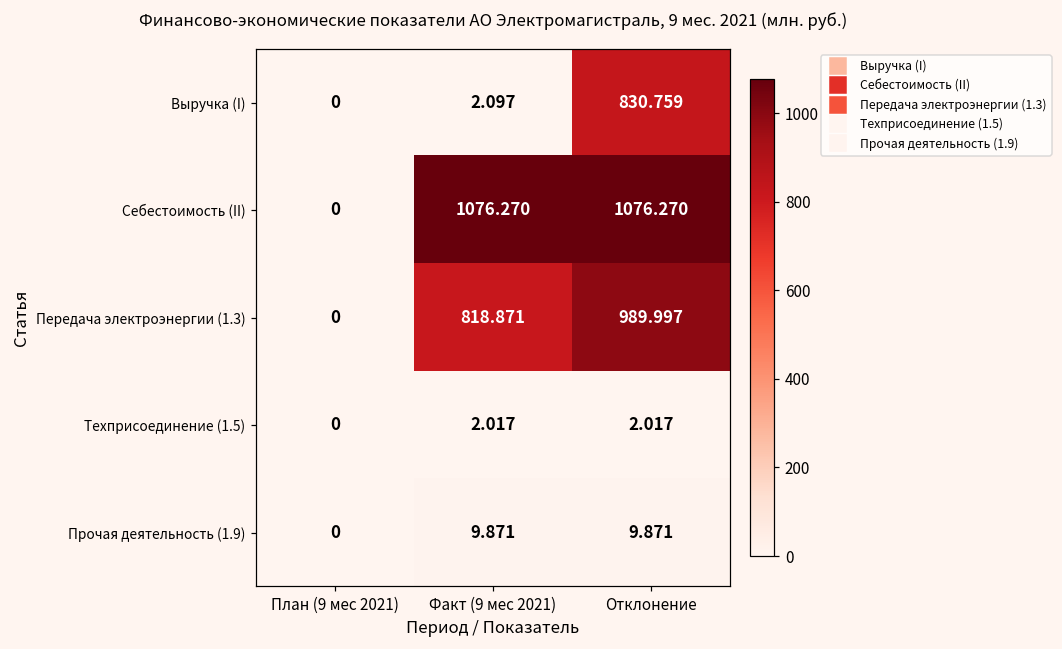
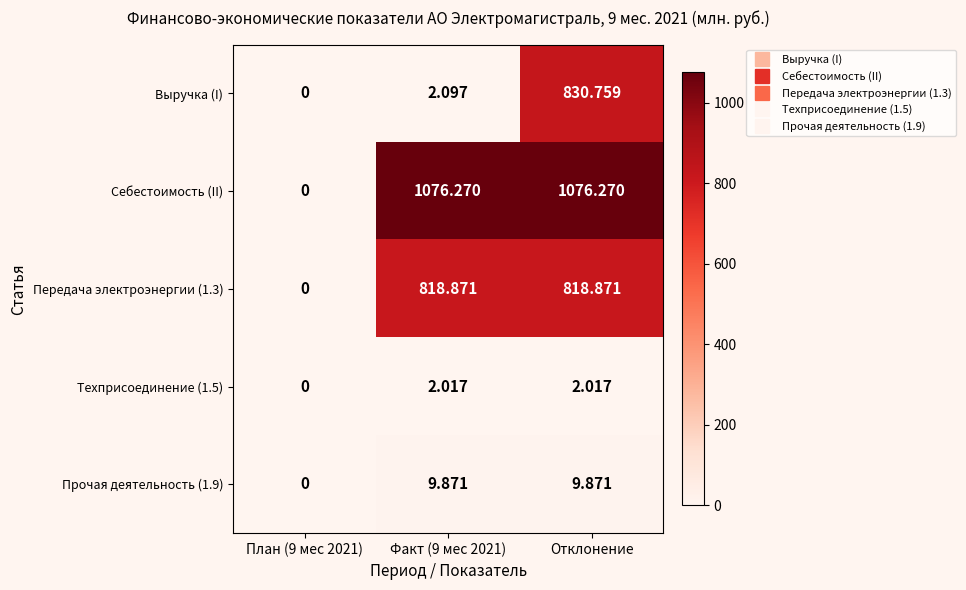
Передача электроэнергии (1.3), Отклонение: 989.997 -> 818.871
